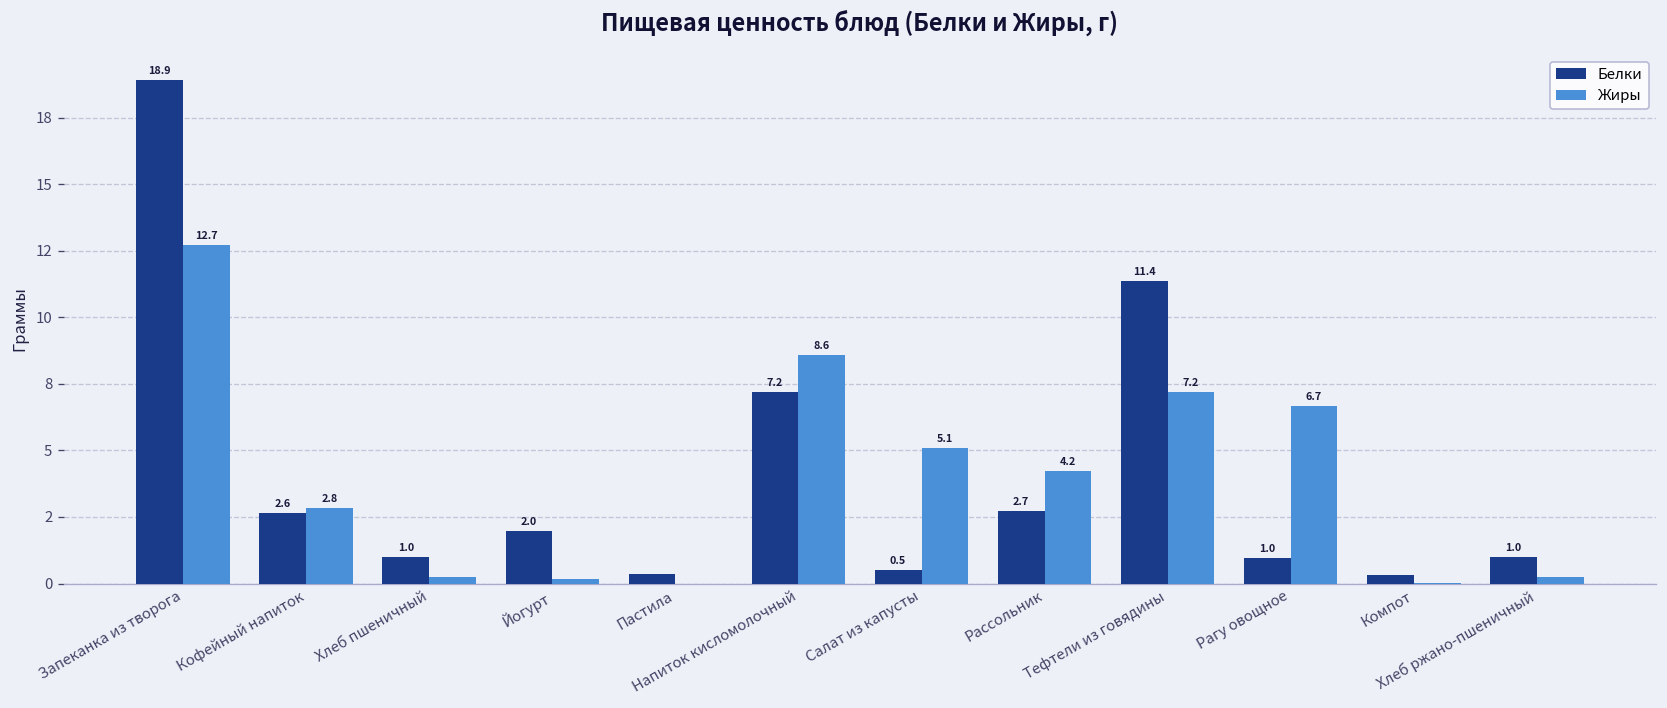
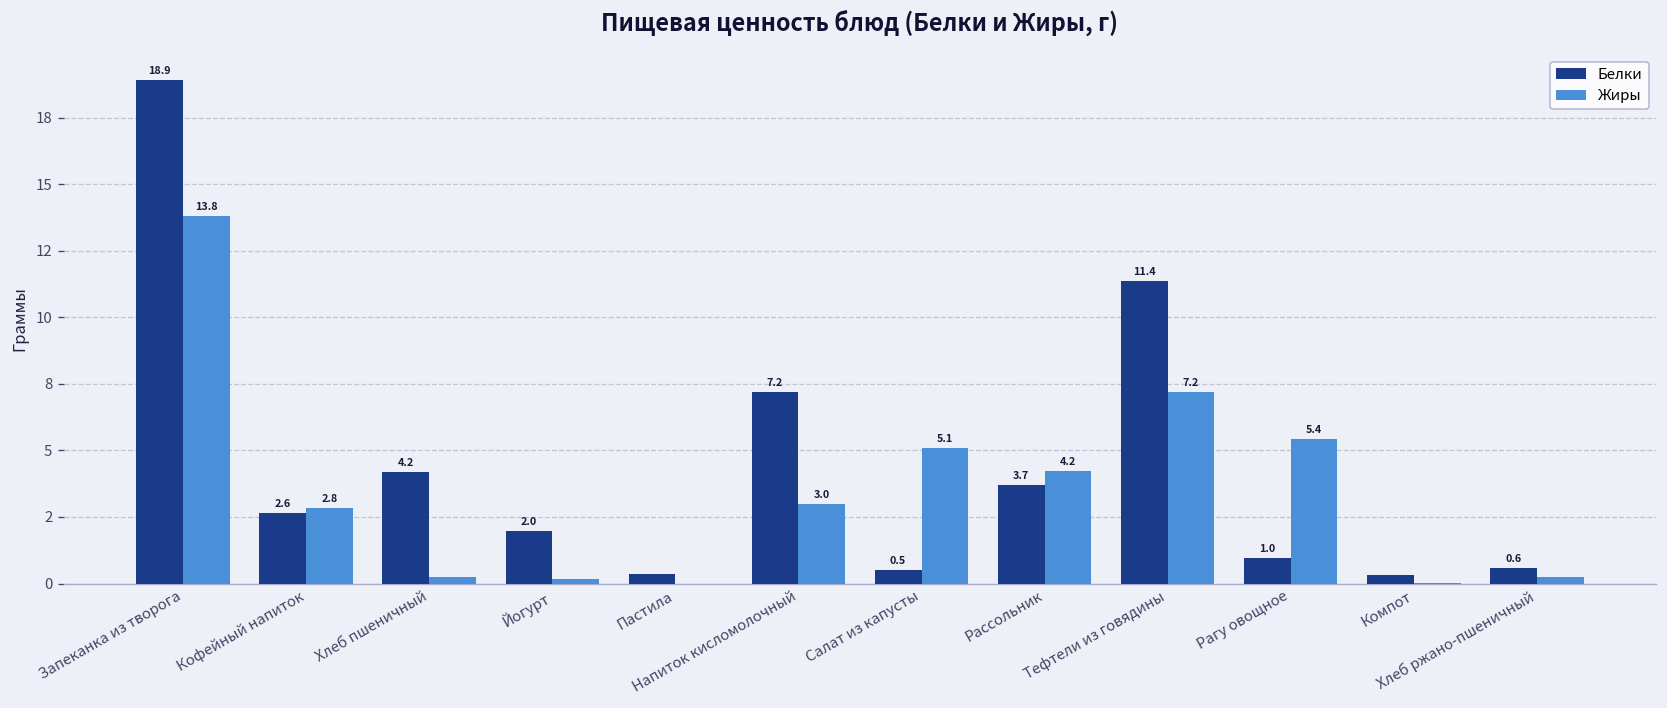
Жиры, Запеканка из творога: 12.7 -> 13.8
Белки, Хлеб пшеничный: 1.0 -> 4.2
Жиры, Напиток кисломолочный: 8.6 -> 3.0
Белки, Рассольник: 2.7 -> 3.7
Жиры, Рагу овощное: 6.7 -> 5.4
Белки, Хлеб ржано-пшеничный: 1.0 -> 0.6
